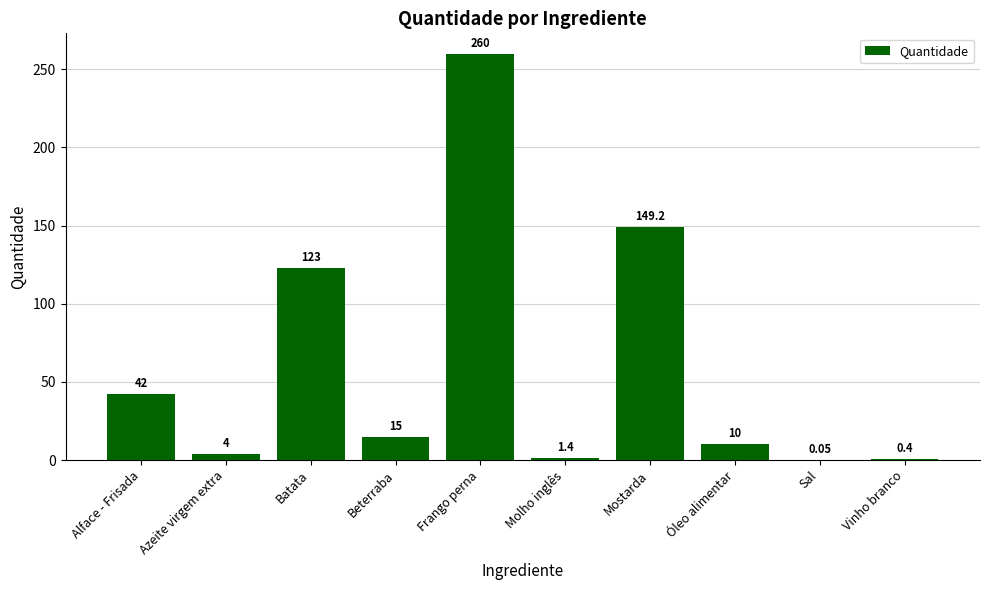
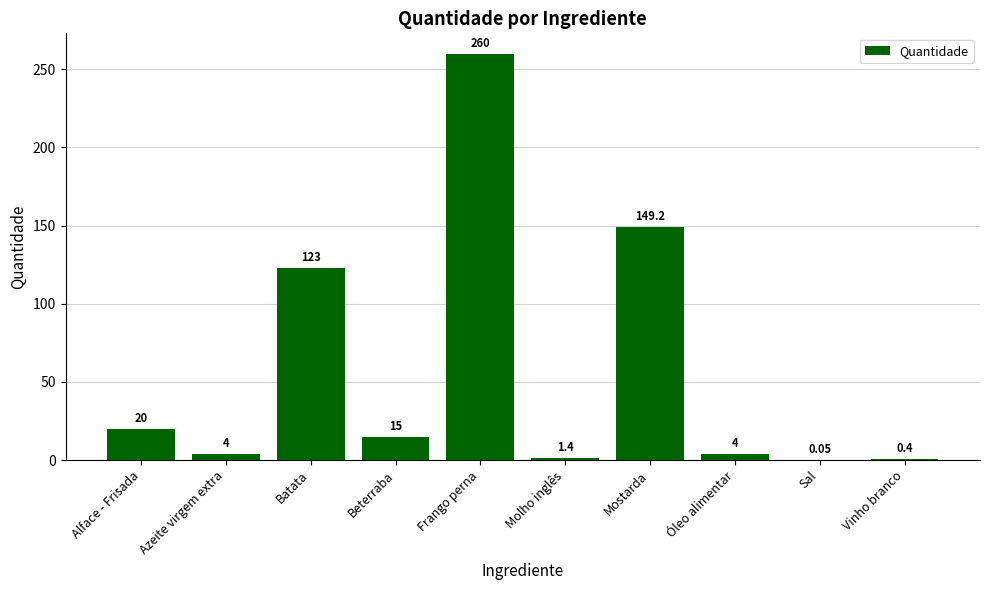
Alface - Frisada: 42 -> 20
Óleo alimentar: 10 -> 4
